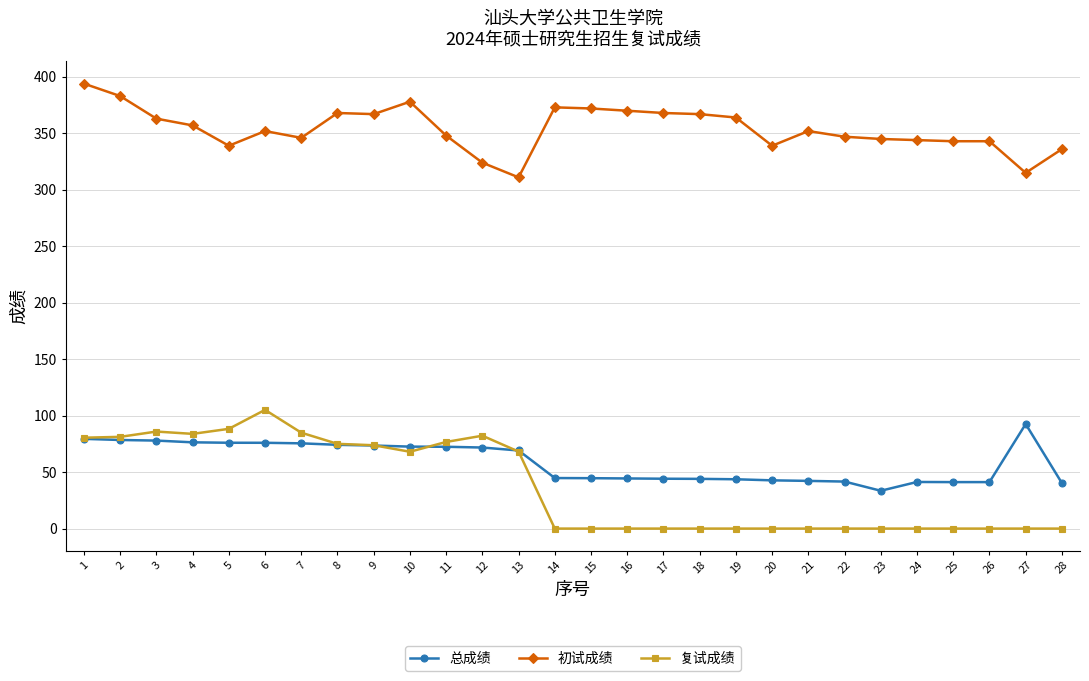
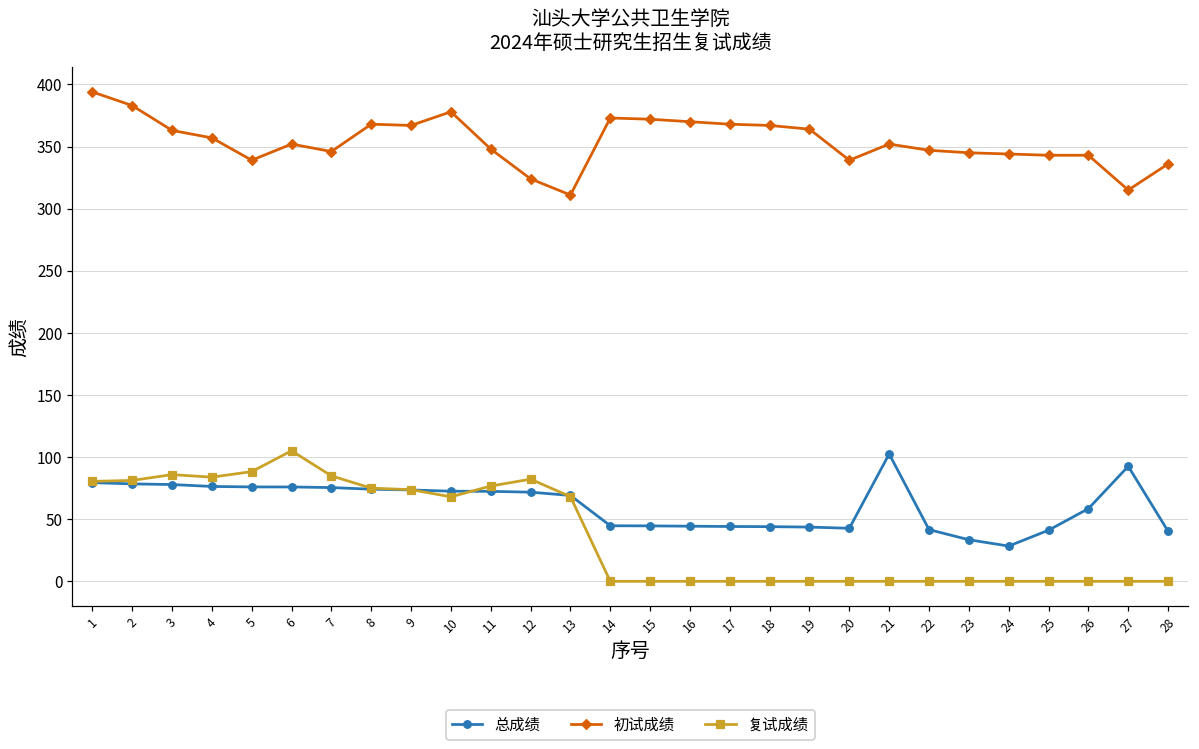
总成绩, 21: 42 -> 103
总成绩, 24: 41 -> 28
总成绩, 26: 41 -> 59
